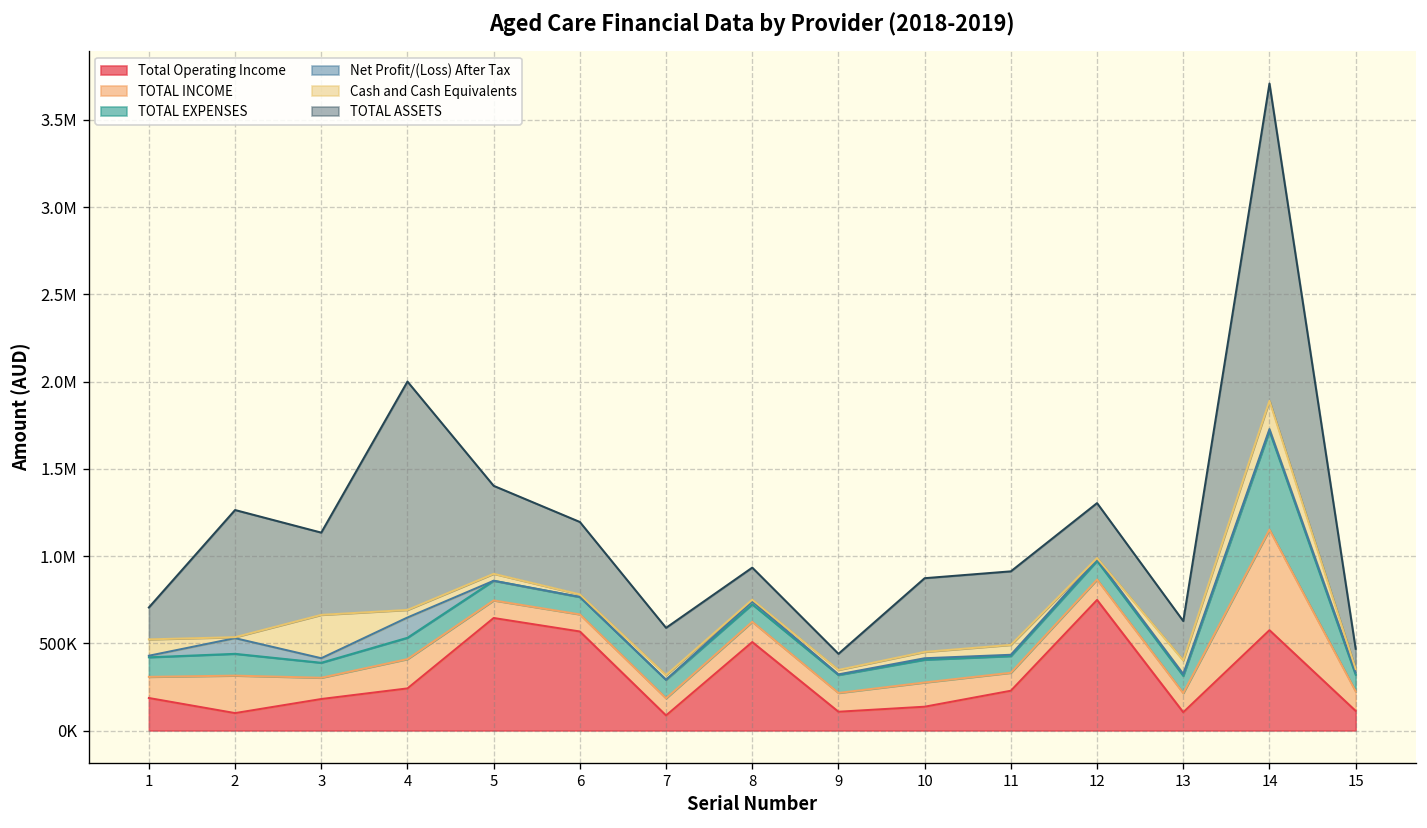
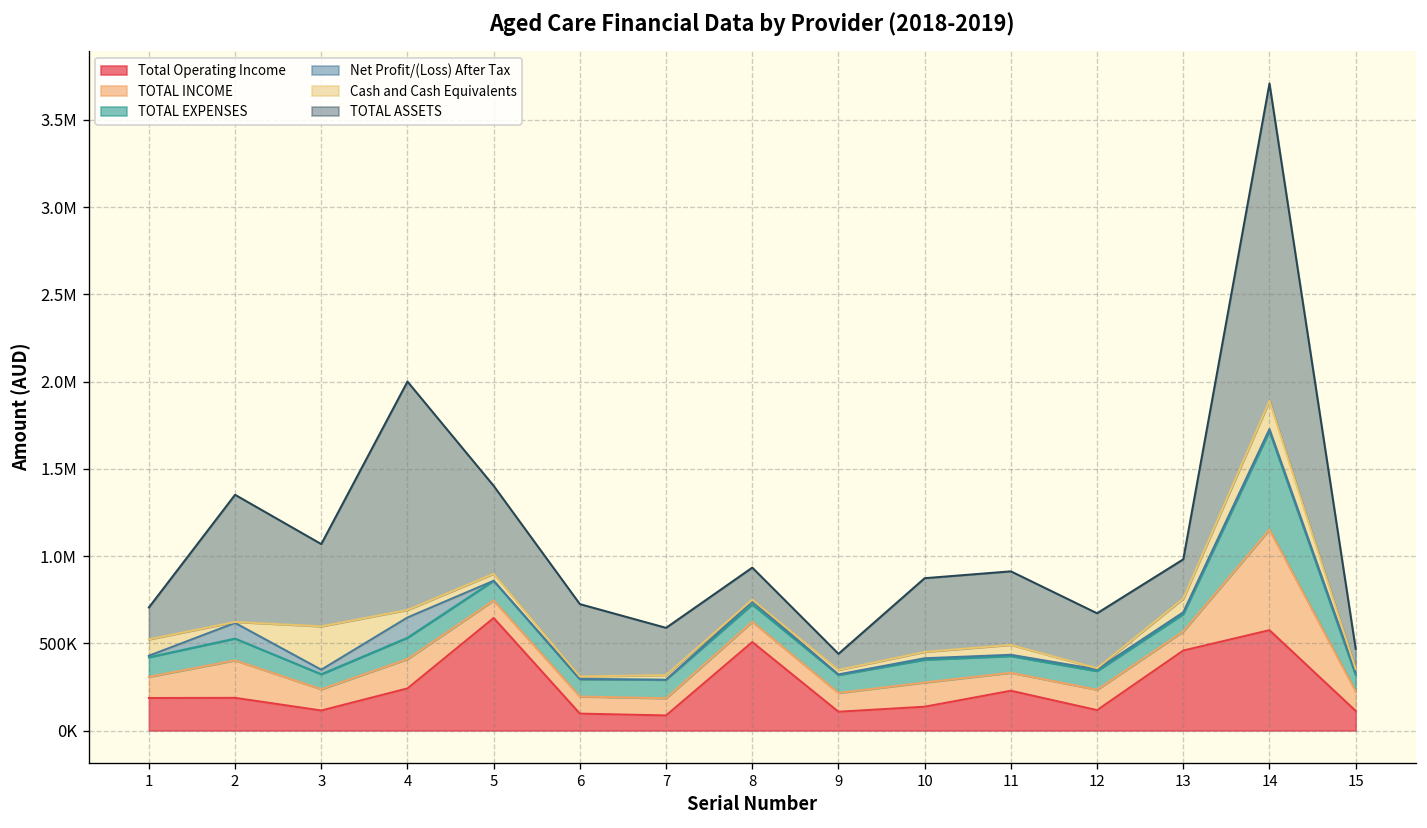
Total Operating Income, 2: 100000 -> 190000
Total Operating Income, 3: 180000 -> 110000
Total Operating Income, 6: 570000 -> 100000
Total Operating Income, 12: 750000 -> 120000
Total Operating Income, 13: 100000 -> 460000
